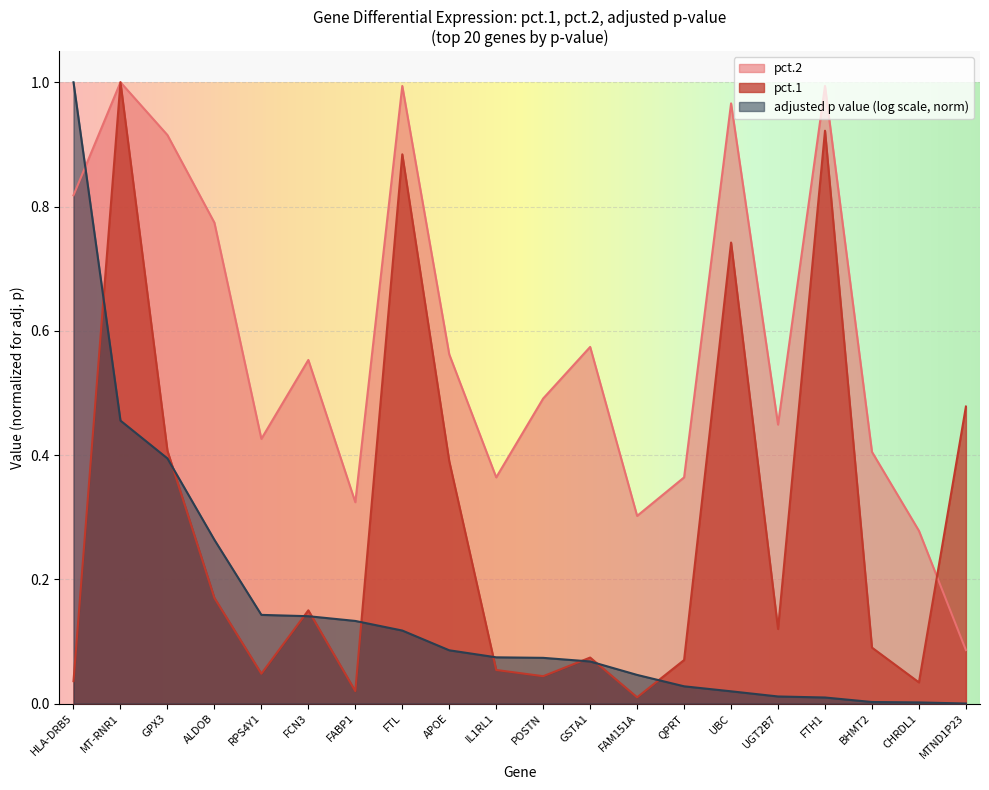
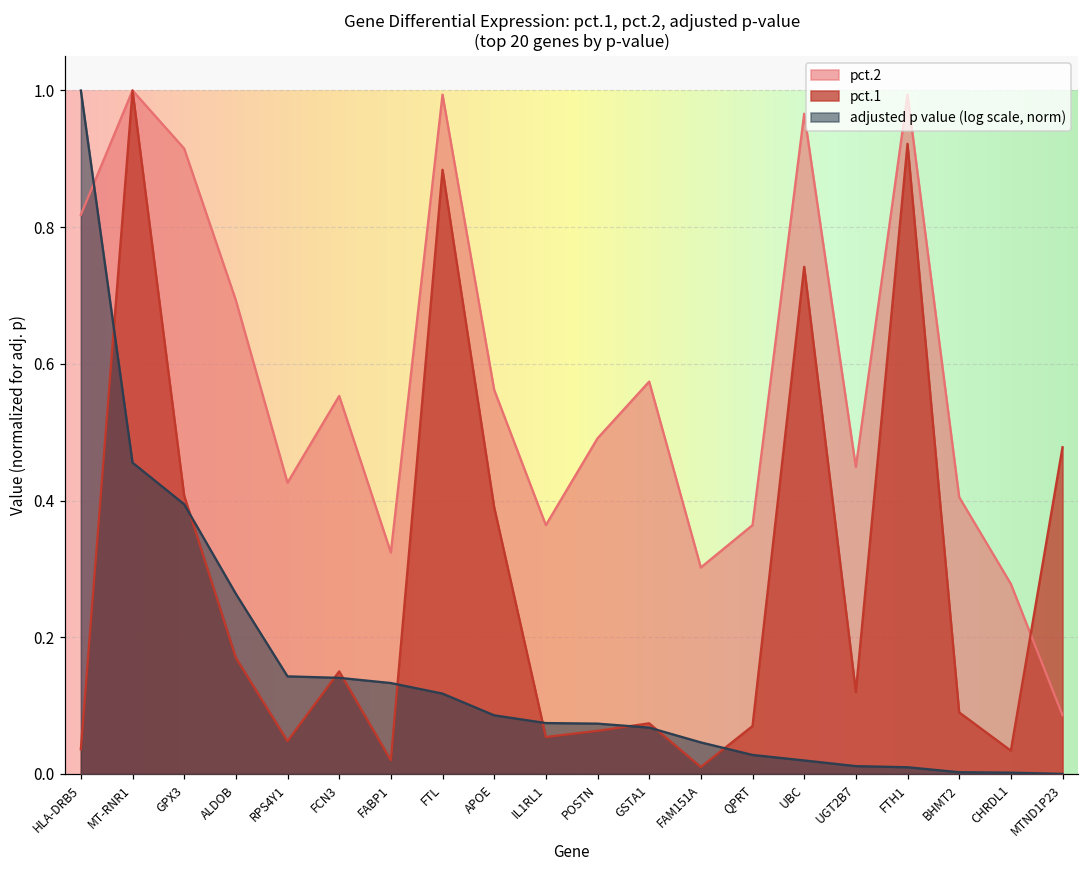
pct.2, ALDOB: 0.77 -> 0.69
pct.1, POSTN: 0.04 -> 0.06
